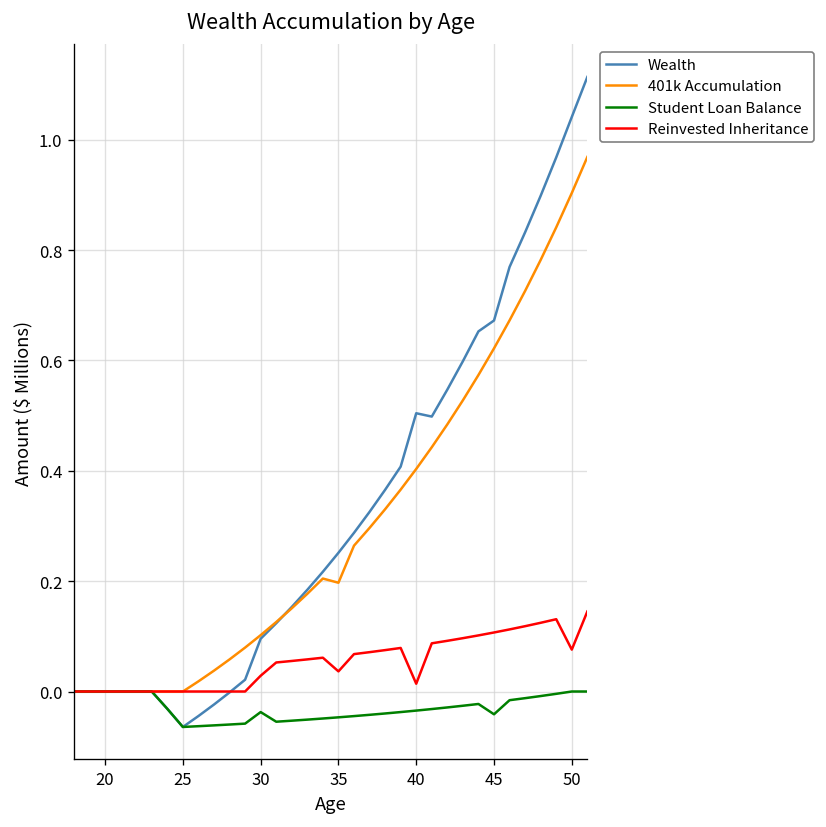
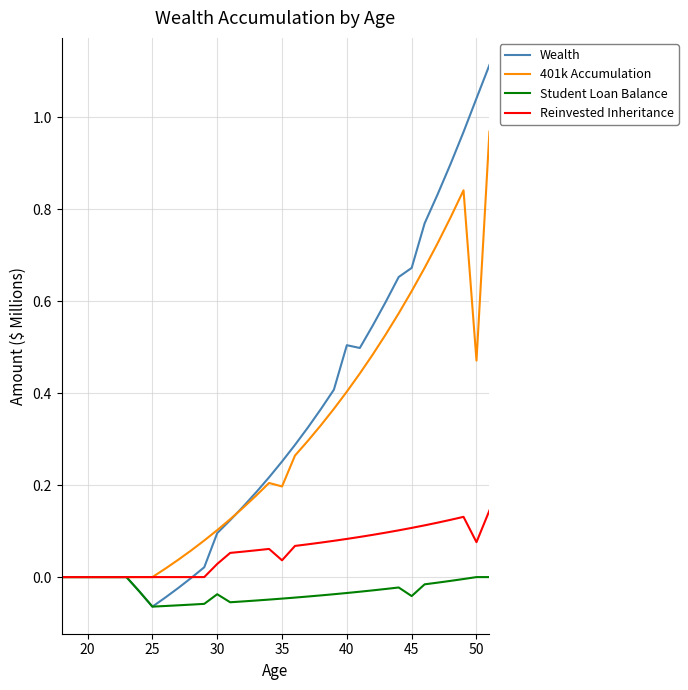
Reinvested Inheritance, 40: 0.01 -> 0.08
401k Accumulation, 50: 0.90 -> 0.47
